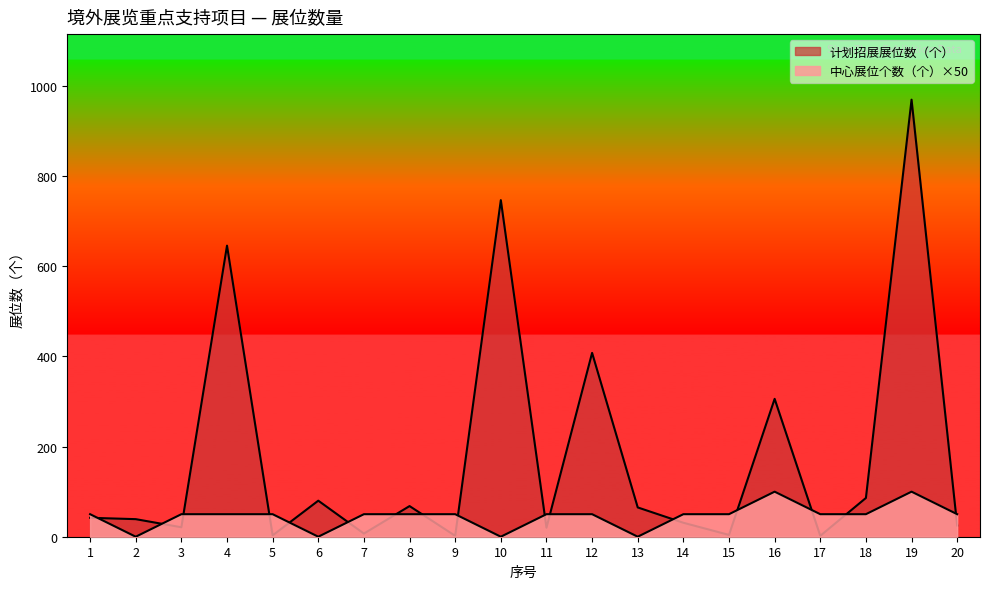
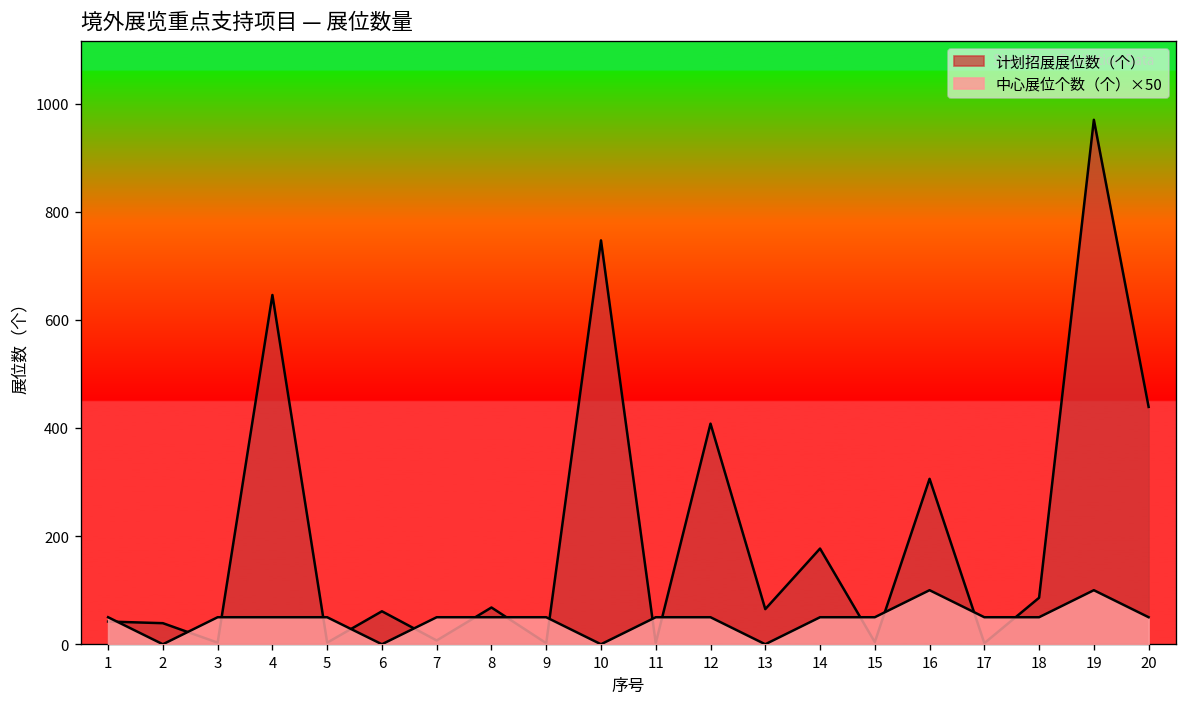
计划招展展位数（个）, 3: 20 -> 0
计划招展展位数（个）, 6: 80 -> 60
计划招展展位数（个）, 11: 20 -> 0
计划招展展位数（个）, 14: 30 -> 180
计划招展展位数（个）, 20: 30 -> 440
